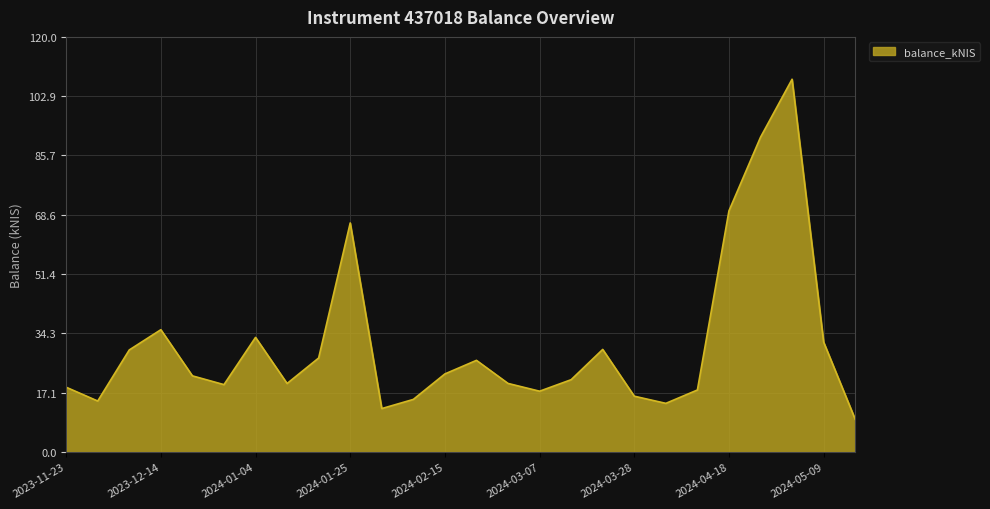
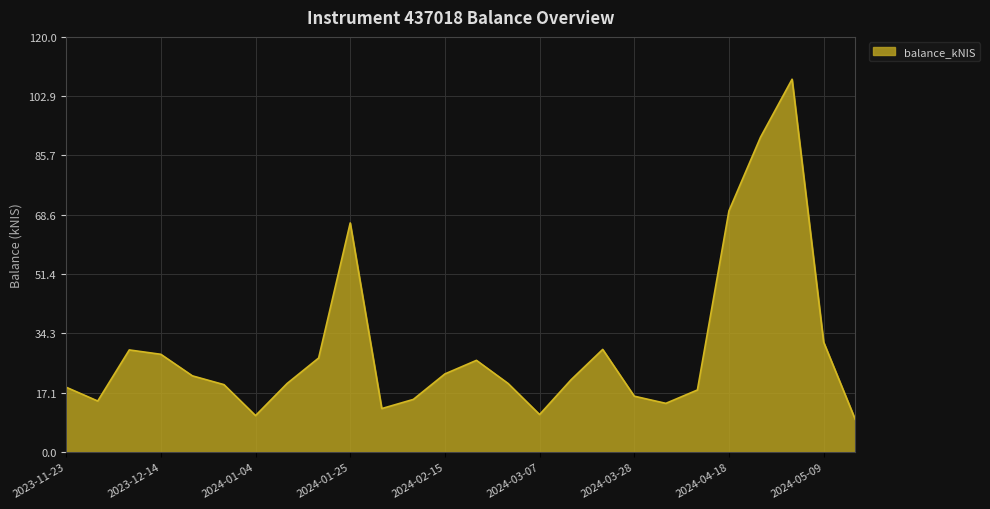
2023-12-14: 35 -> 28
2024-01-04: 33 -> 11
2024-03-07: 18 -> 11
